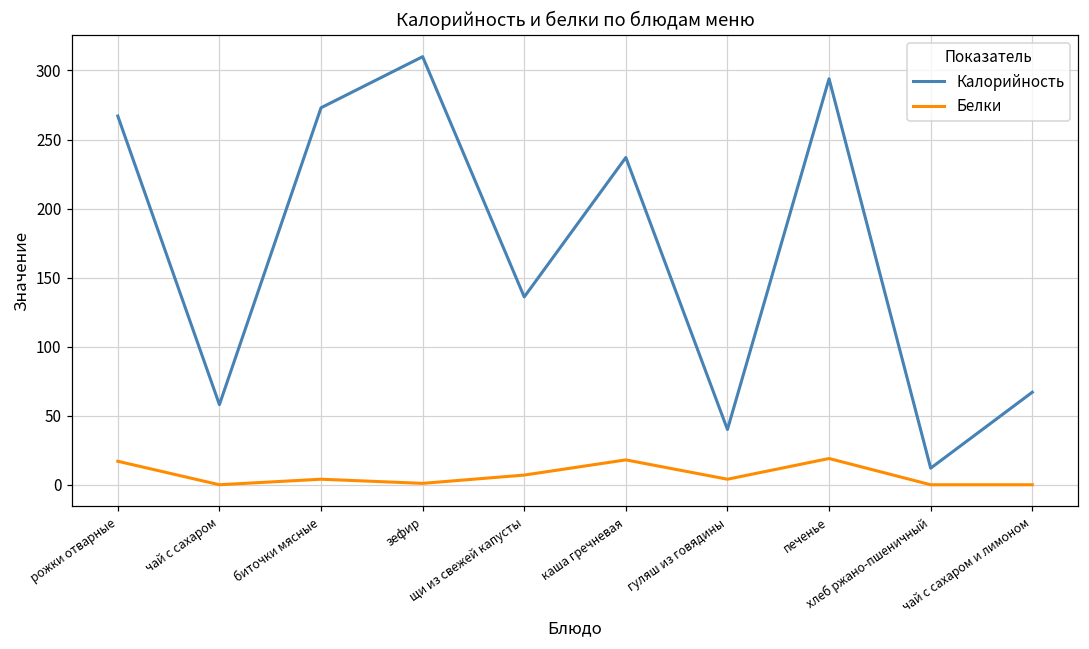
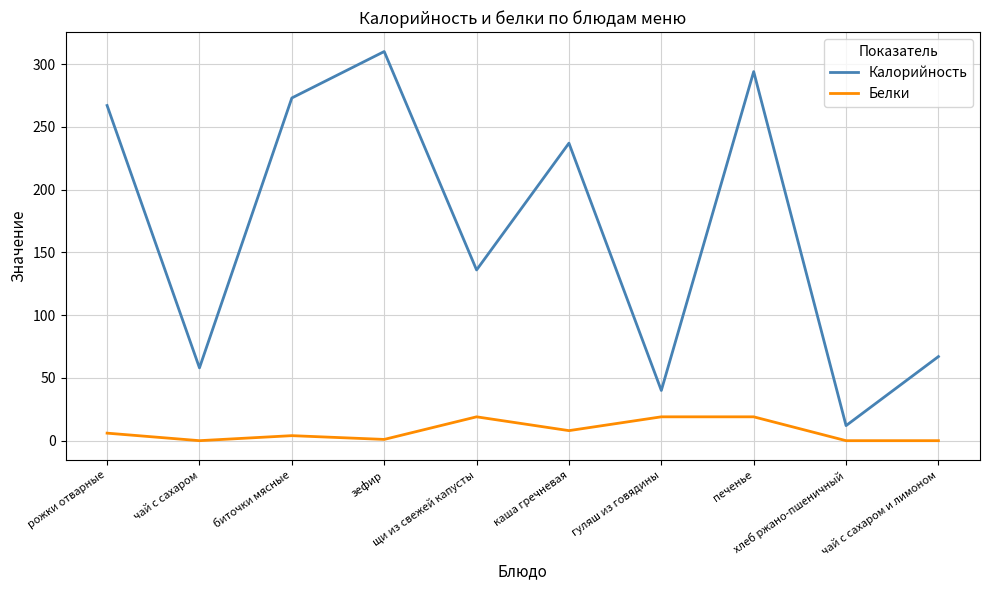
Белки, рожки отварные: 17 -> 6
Белки, щи из свежей капусты: 7 -> 19
Белки, каша гречневая: 18 -> 8
Белки, гуляш из говядины: 4 -> 19
